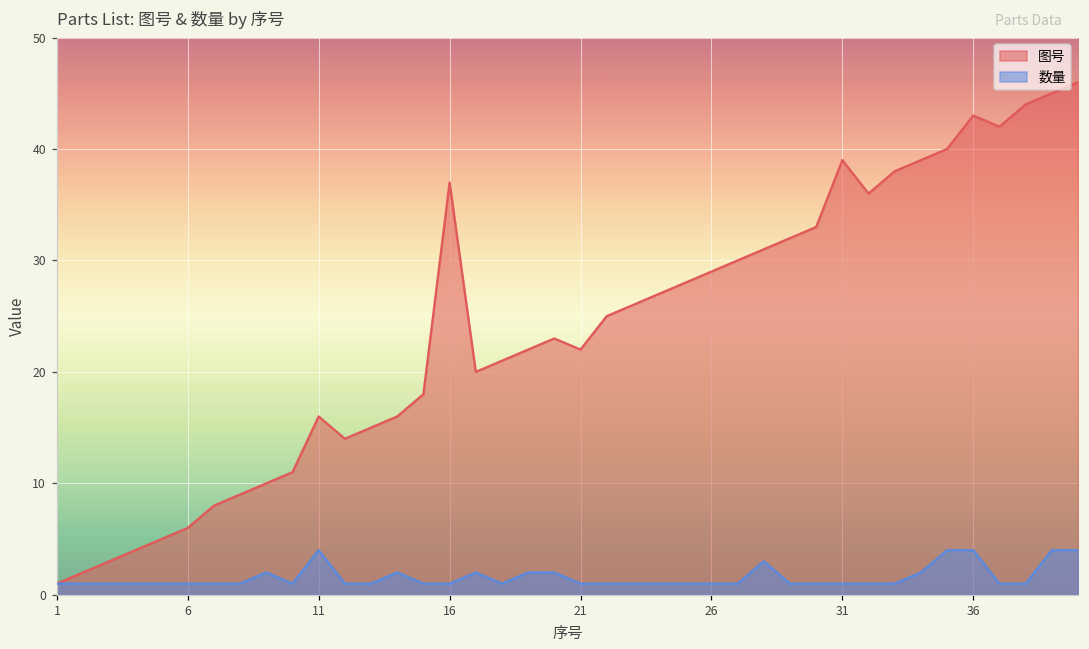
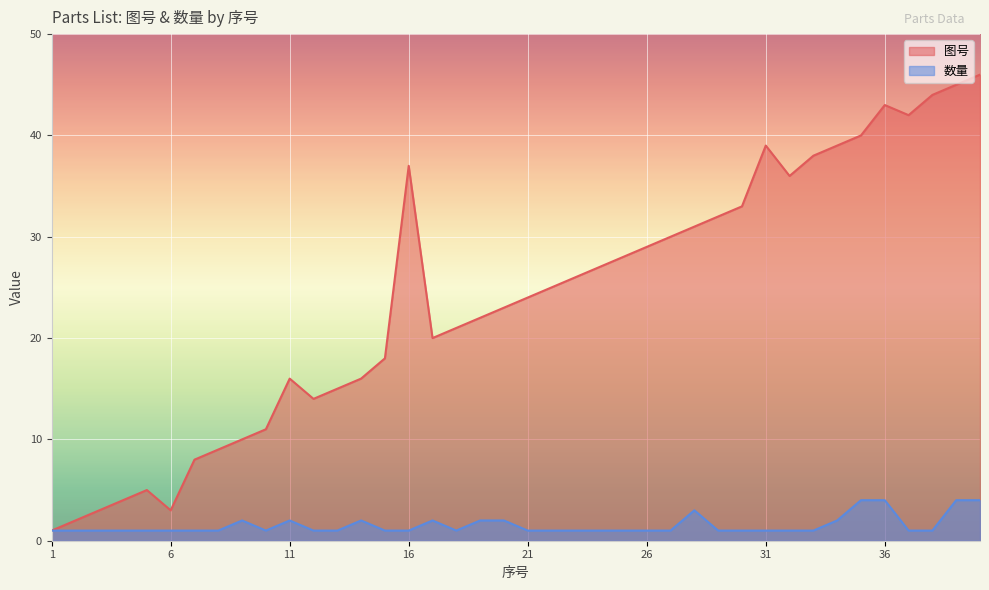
图号, 6: 6 -> 3
数量, 11: 4 -> 2
图号, 21: 22 -> 24
